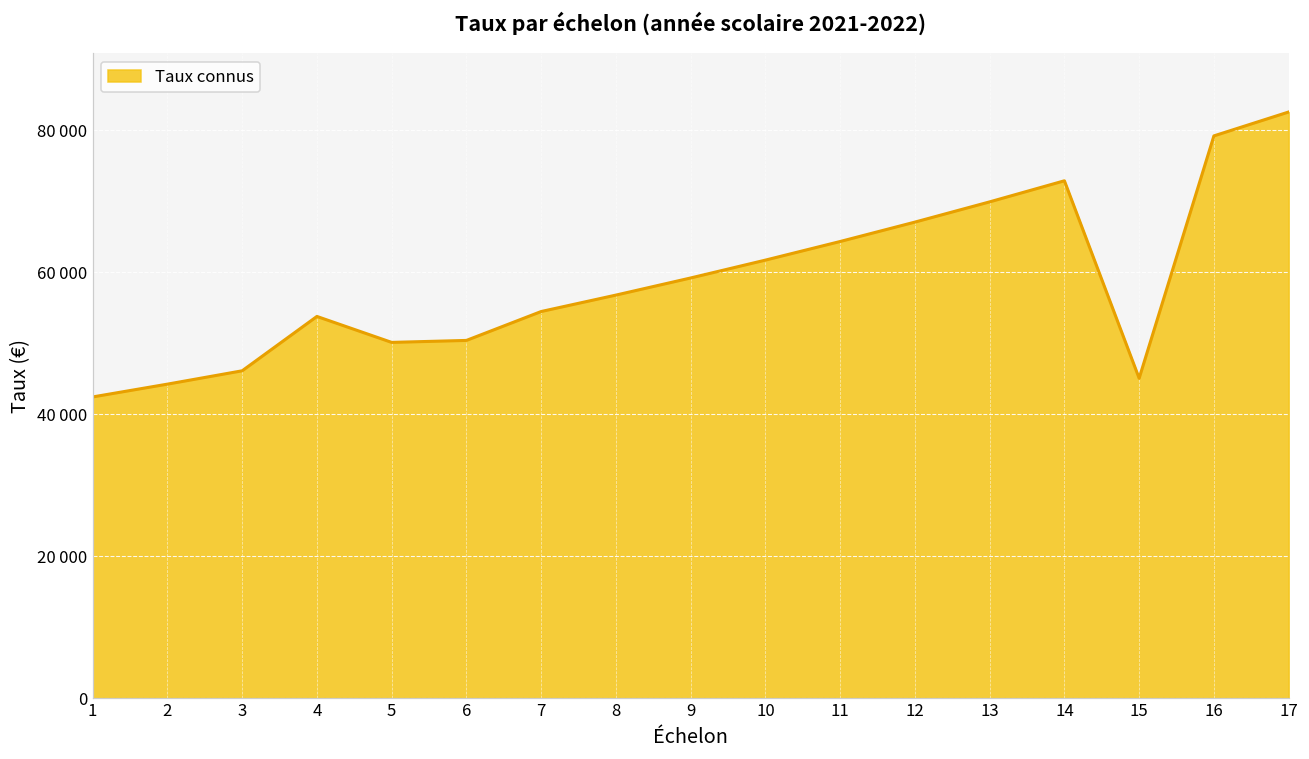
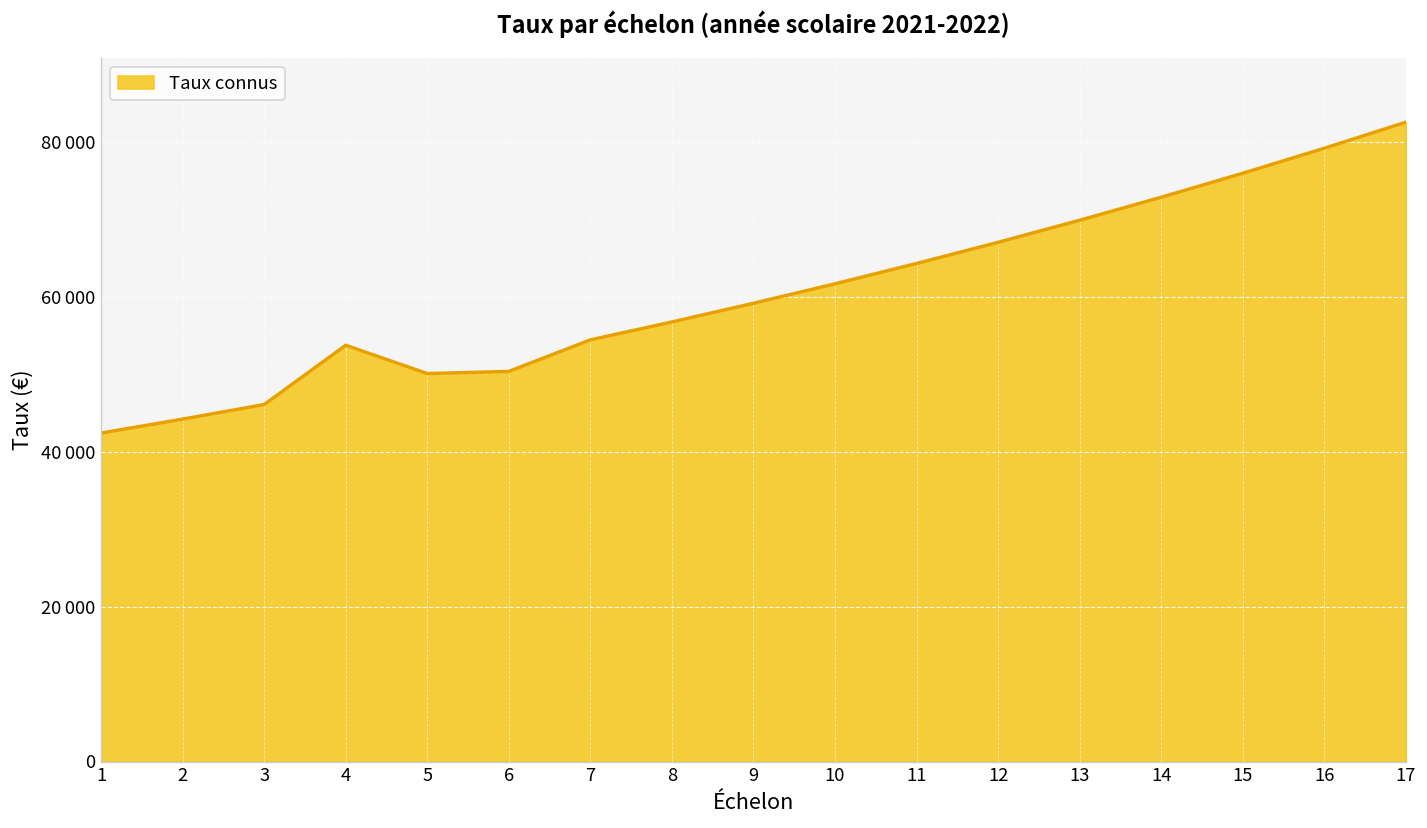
15: 45000 -> 76000
